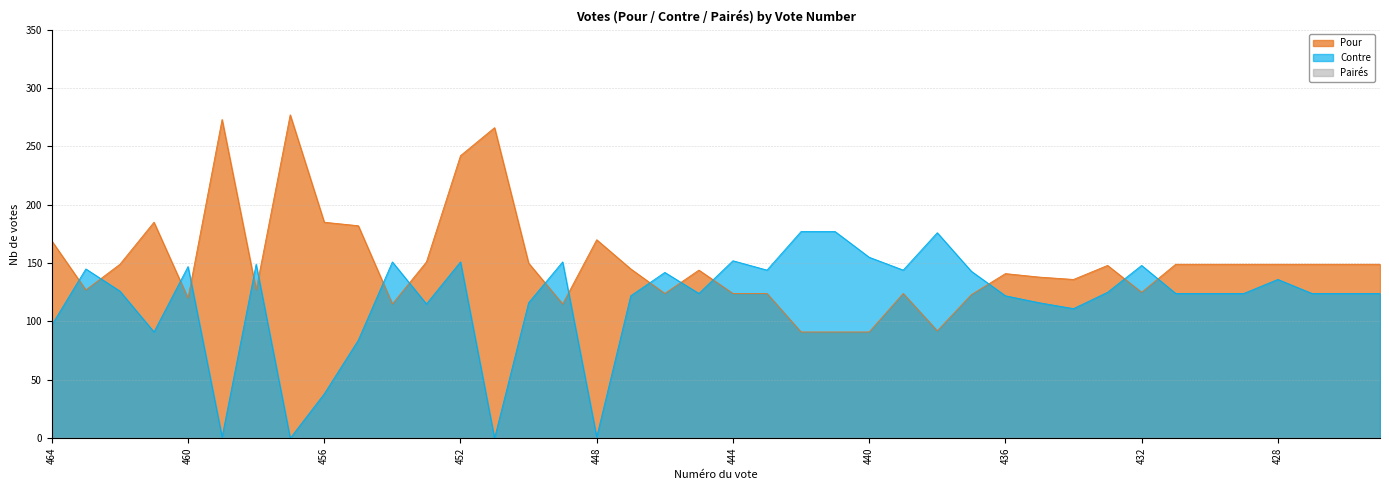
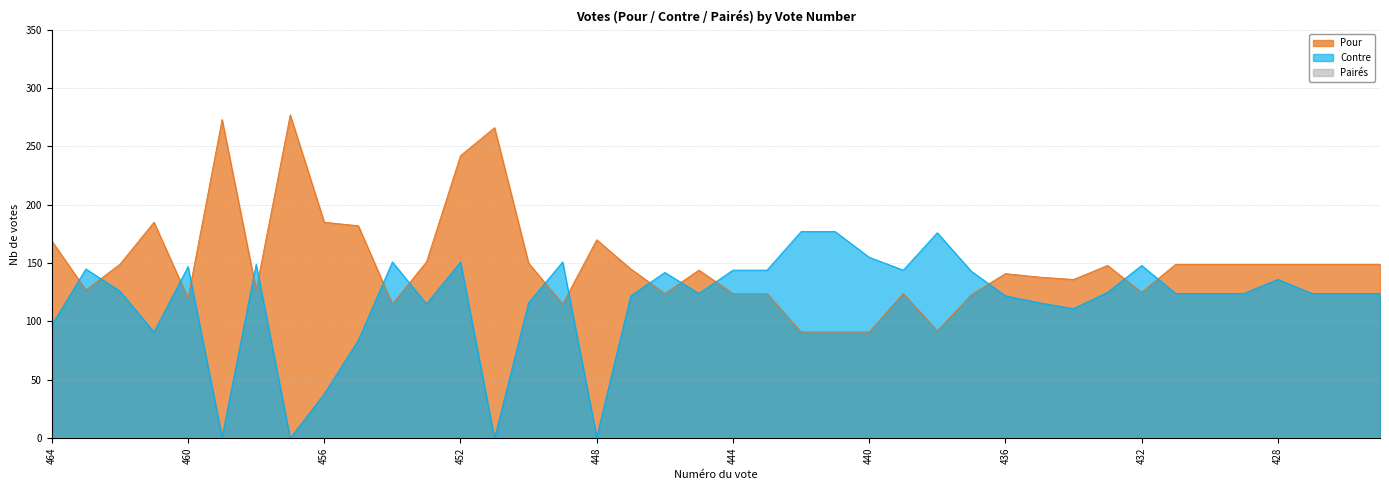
Contre, 444: 152 -> 144
